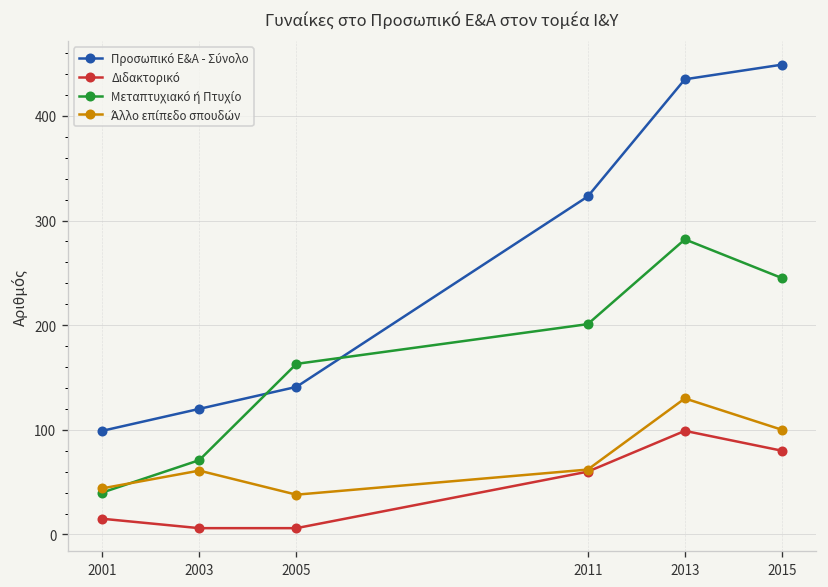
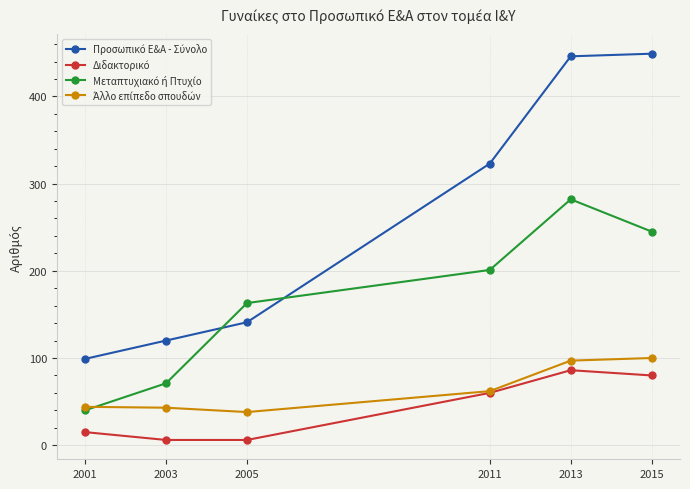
Άλλο επίπεδο σπουδών, 2003: 60 -> 40
Προσωπικό Ε&Α - Σύνολο, 2013: 440 -> 450
Διδακτορικό, 2013: 100 -> 90
Άλλο επίπεδο σπουδών, 2013: 130 -> 100
